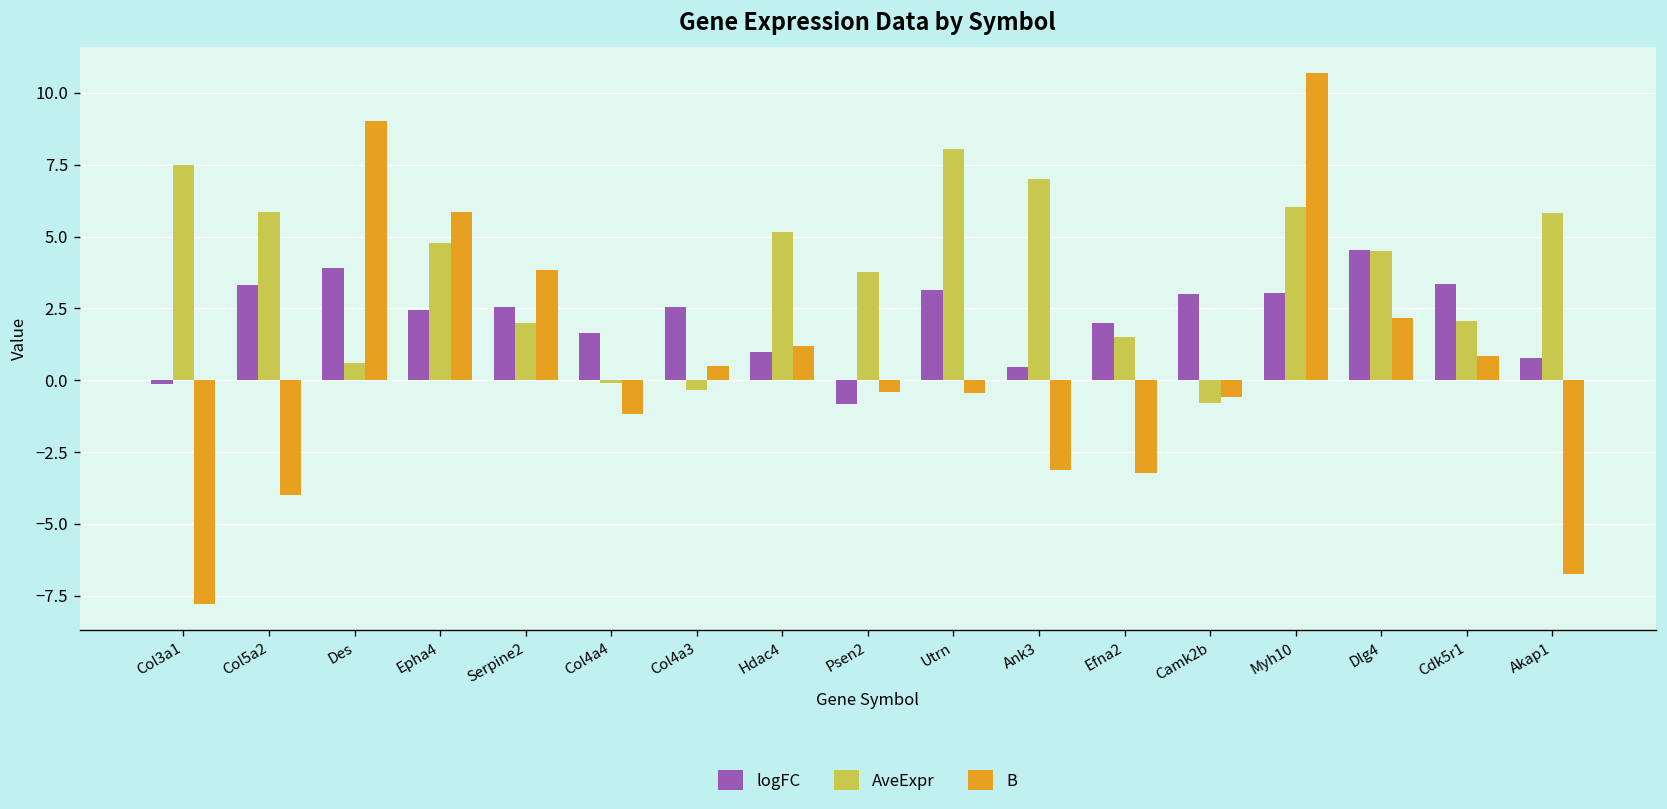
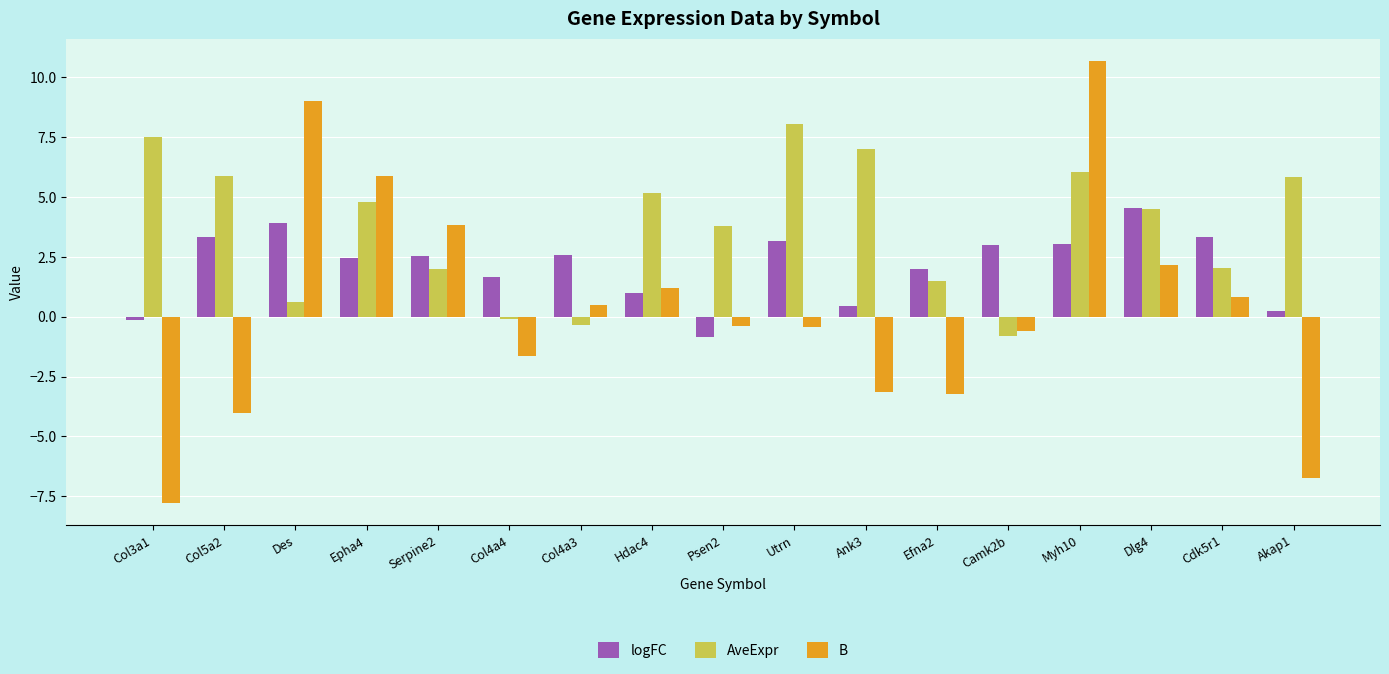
B, Col4a4: -1.2 -> -1.6
logFC, Akap1: 0.8 -> 0.2
